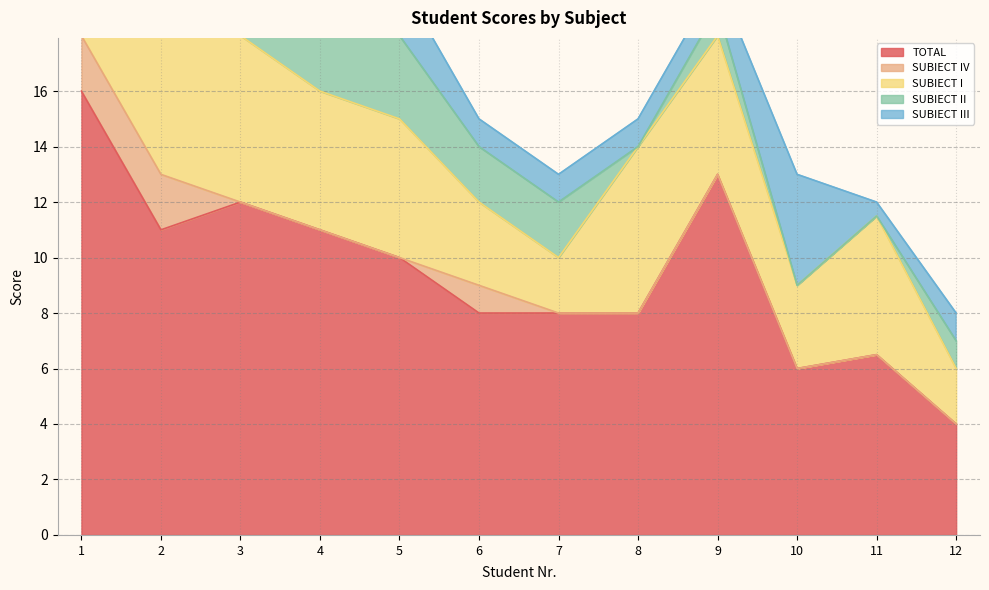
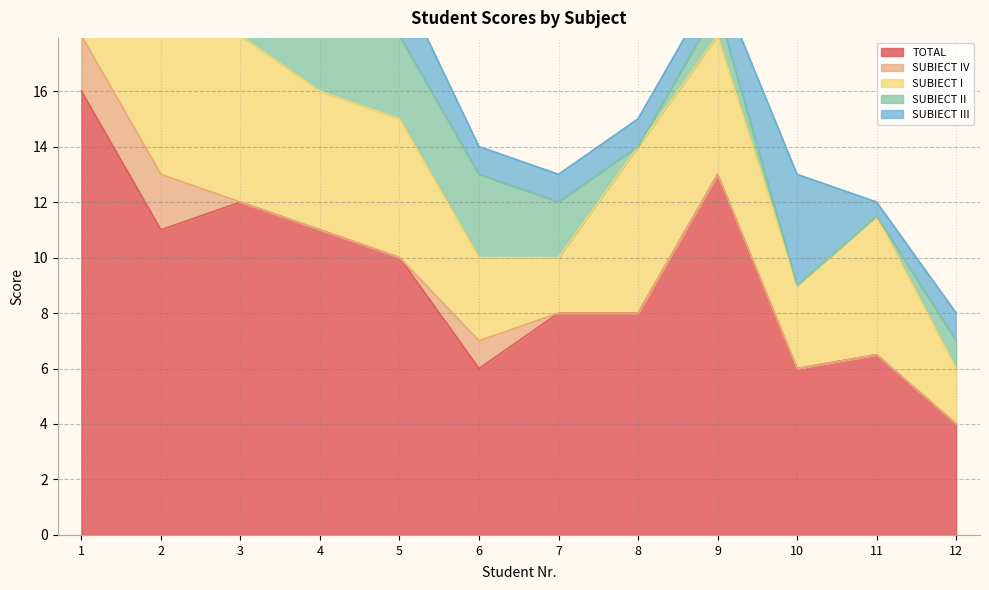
TOTAL, 6: 8 -> 6
SUBIECT II, 6: 2 -> 3
